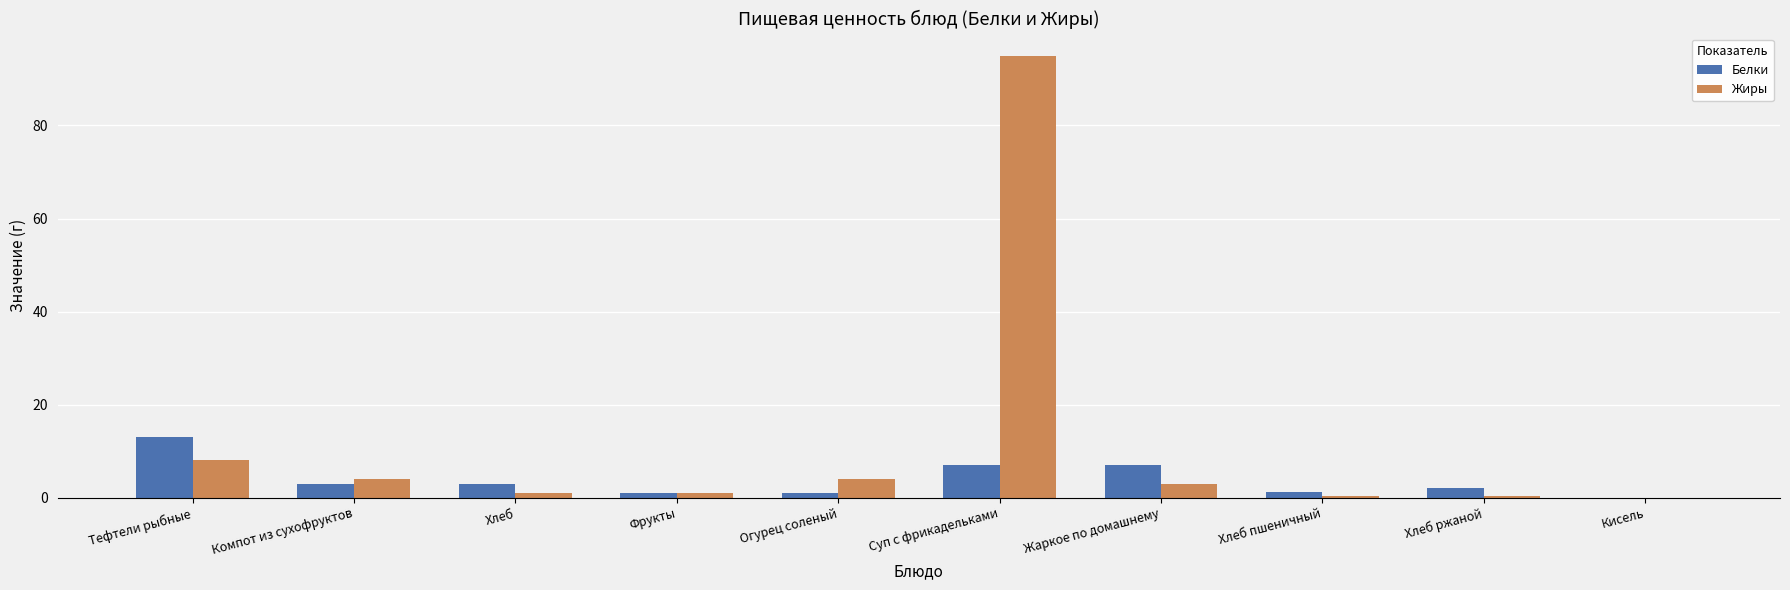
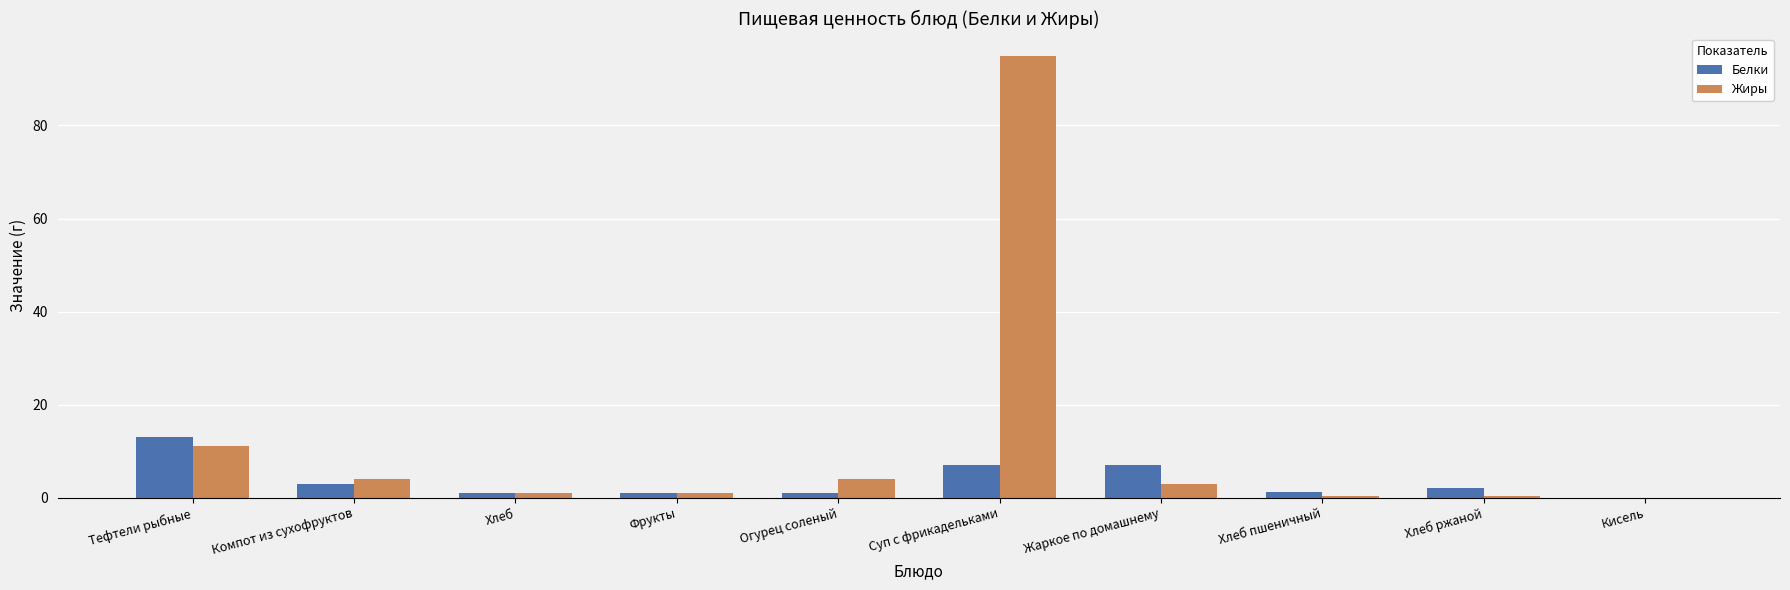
Жиры, Тефтели рыбные: 8 -> 11
Белки, Хлеб: 3 -> 1
